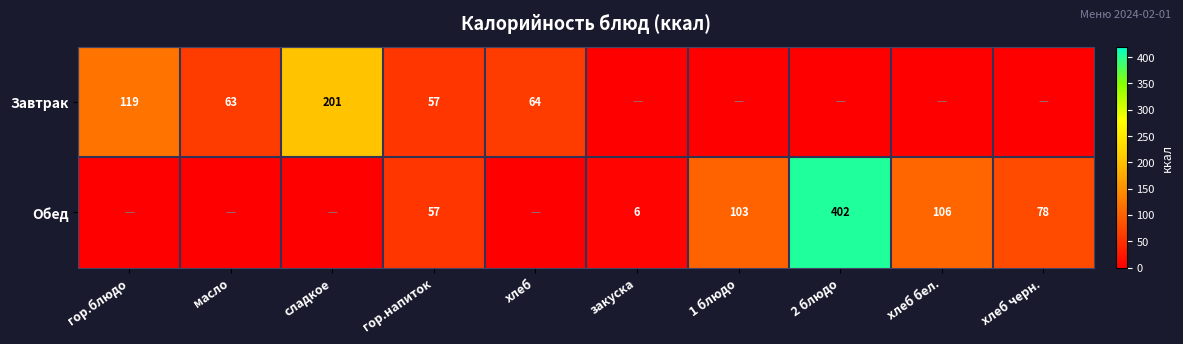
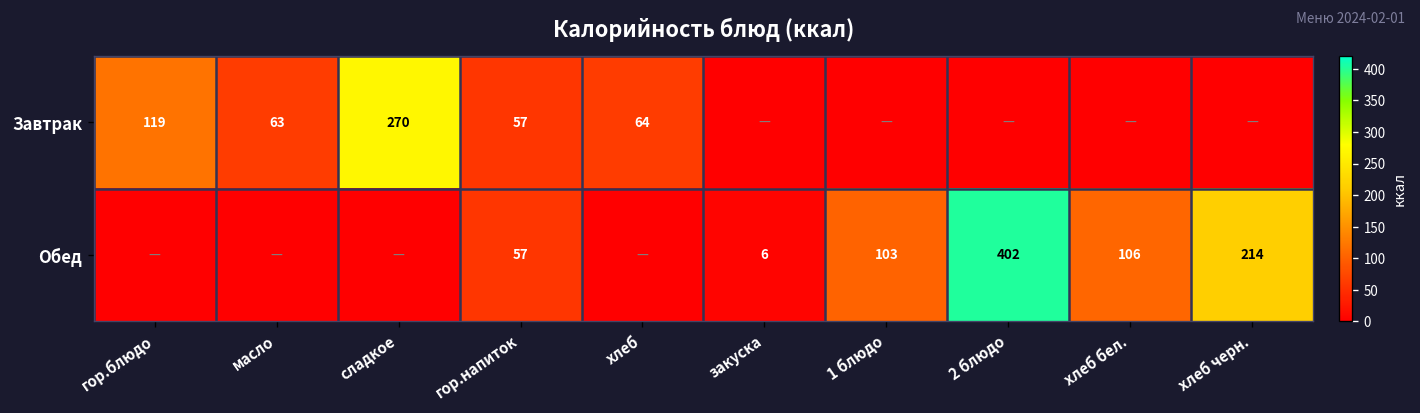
Завтрак, сладкое: 201 -> 270
Обед, хлеб черн.: 78 -> 214
